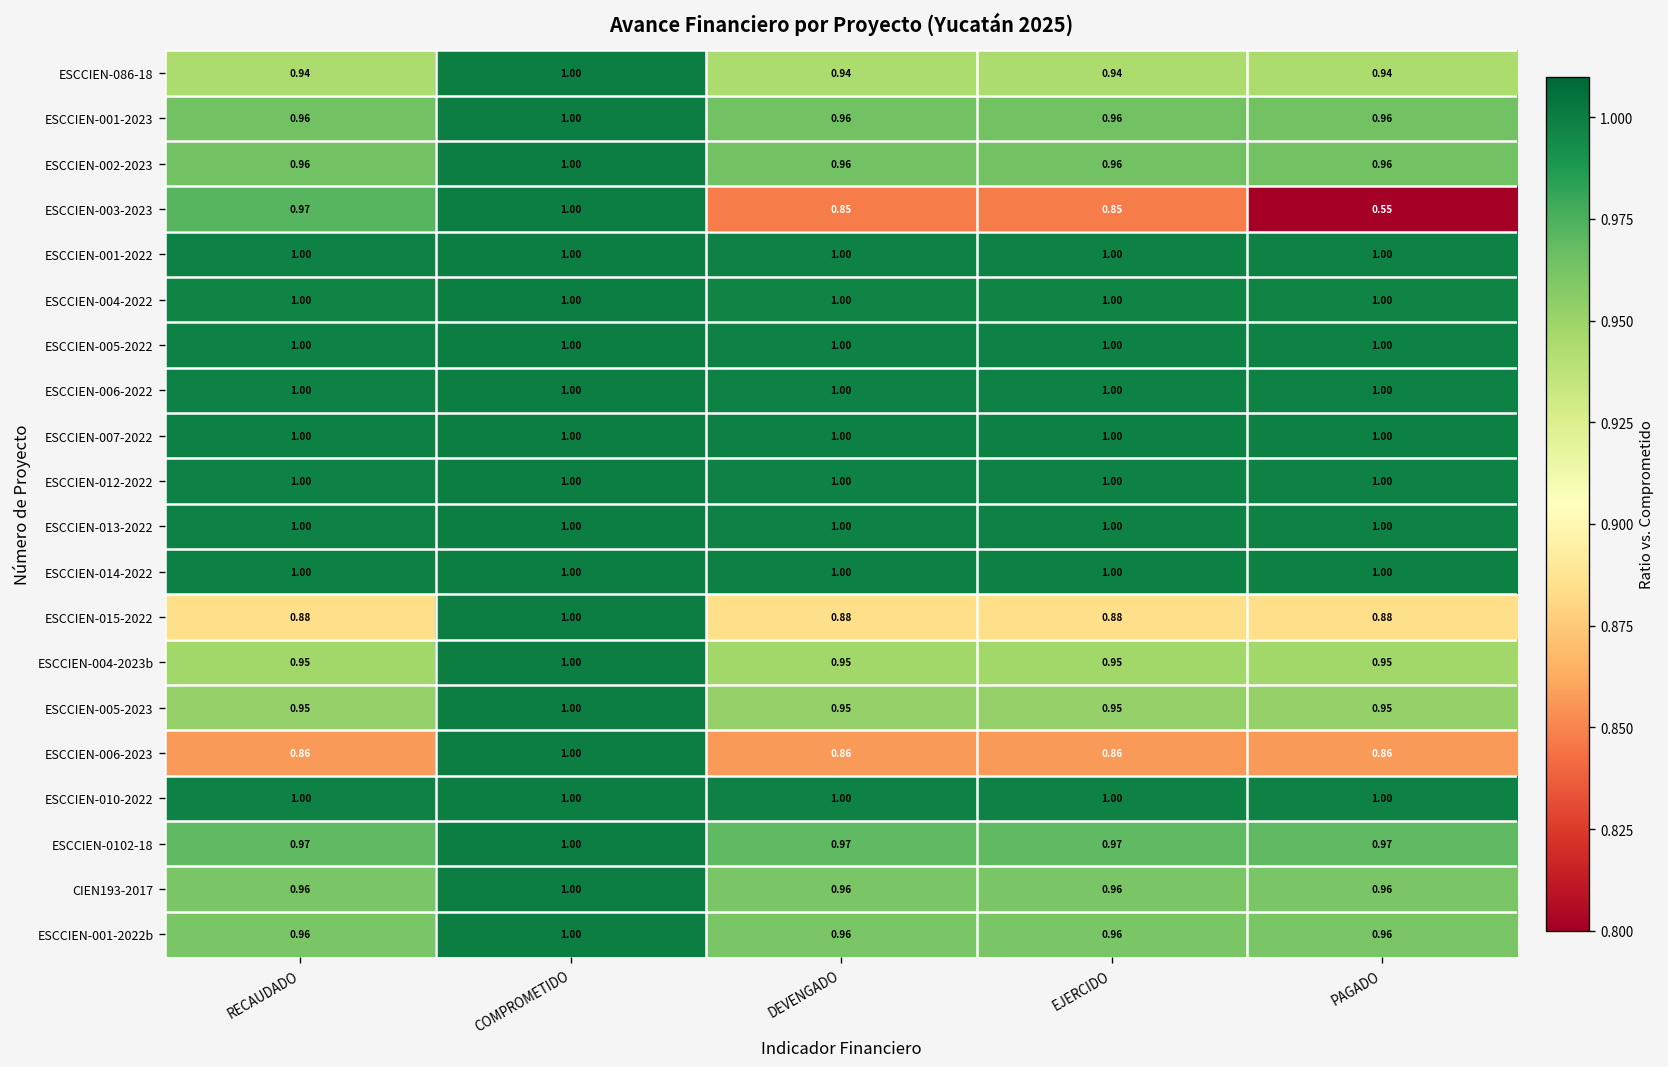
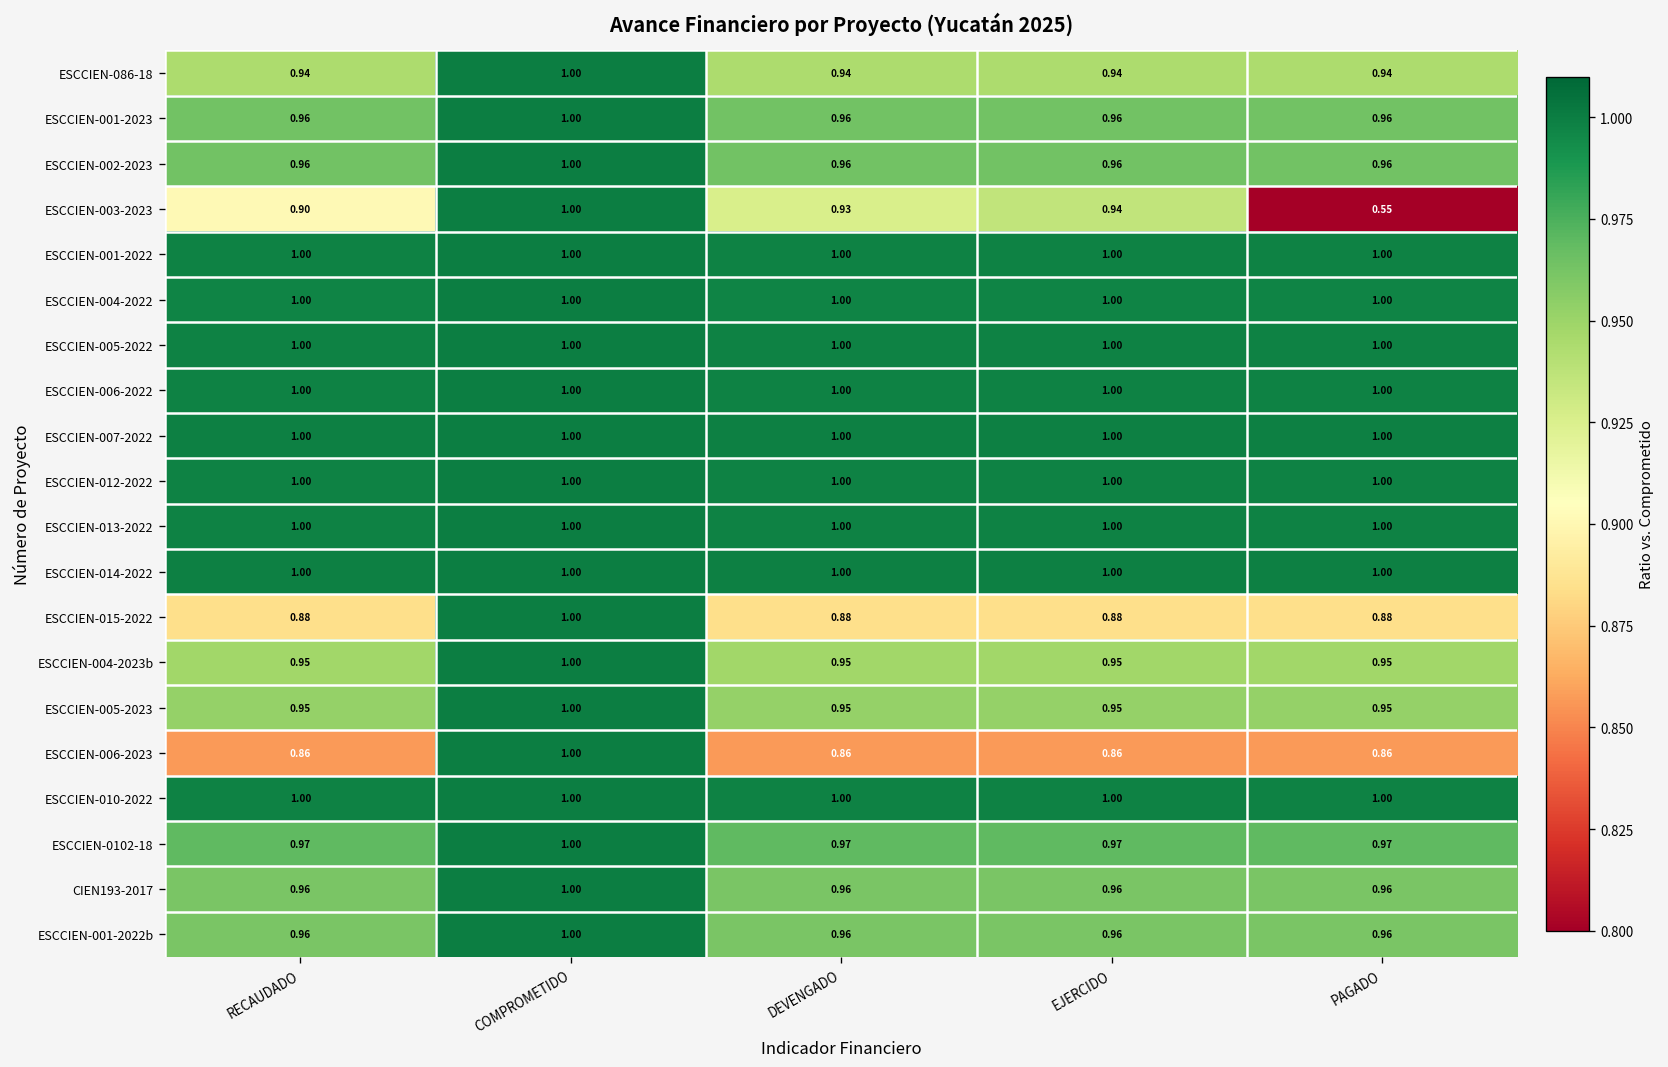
ESCCIEN-003-2023, RECAUDADO: 0.97 -> 0.90
ESCCIEN-003-2023, DEVENGADO: 0.85 -> 0.93
ESCCIEN-003-2023, EJERCIDO: 0.85 -> 0.94
